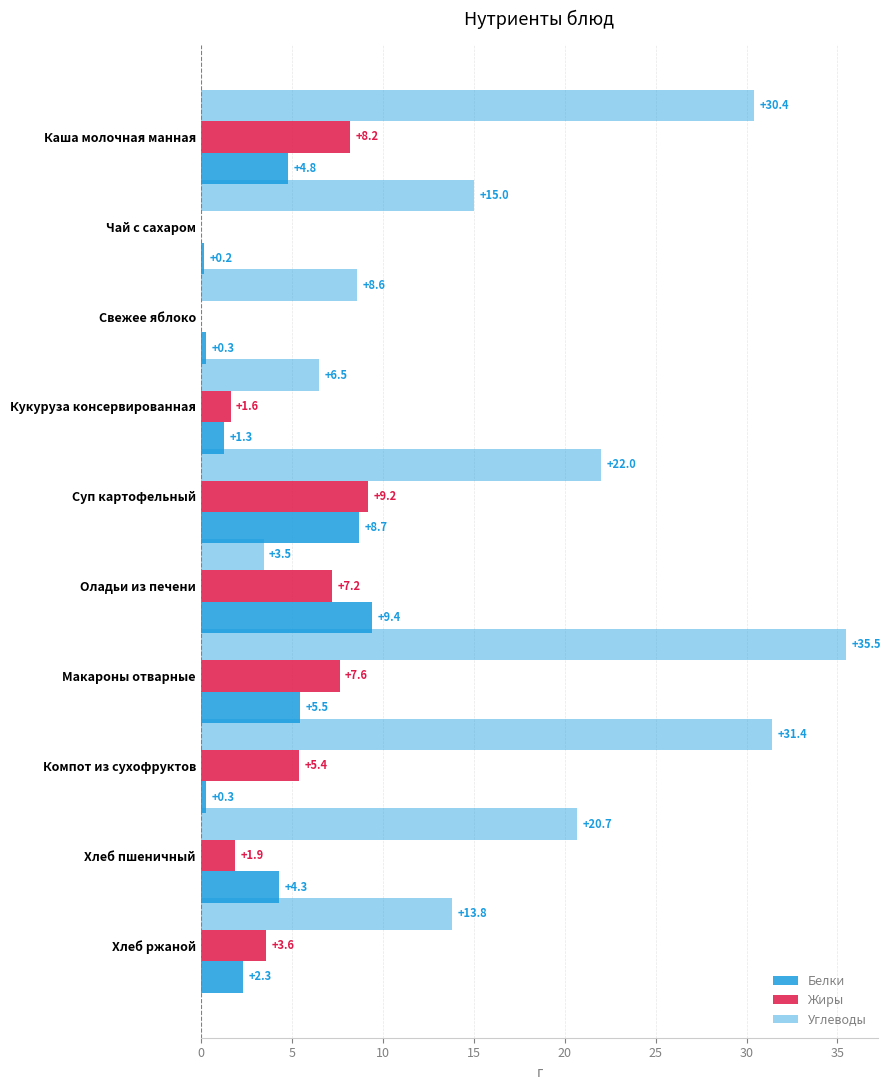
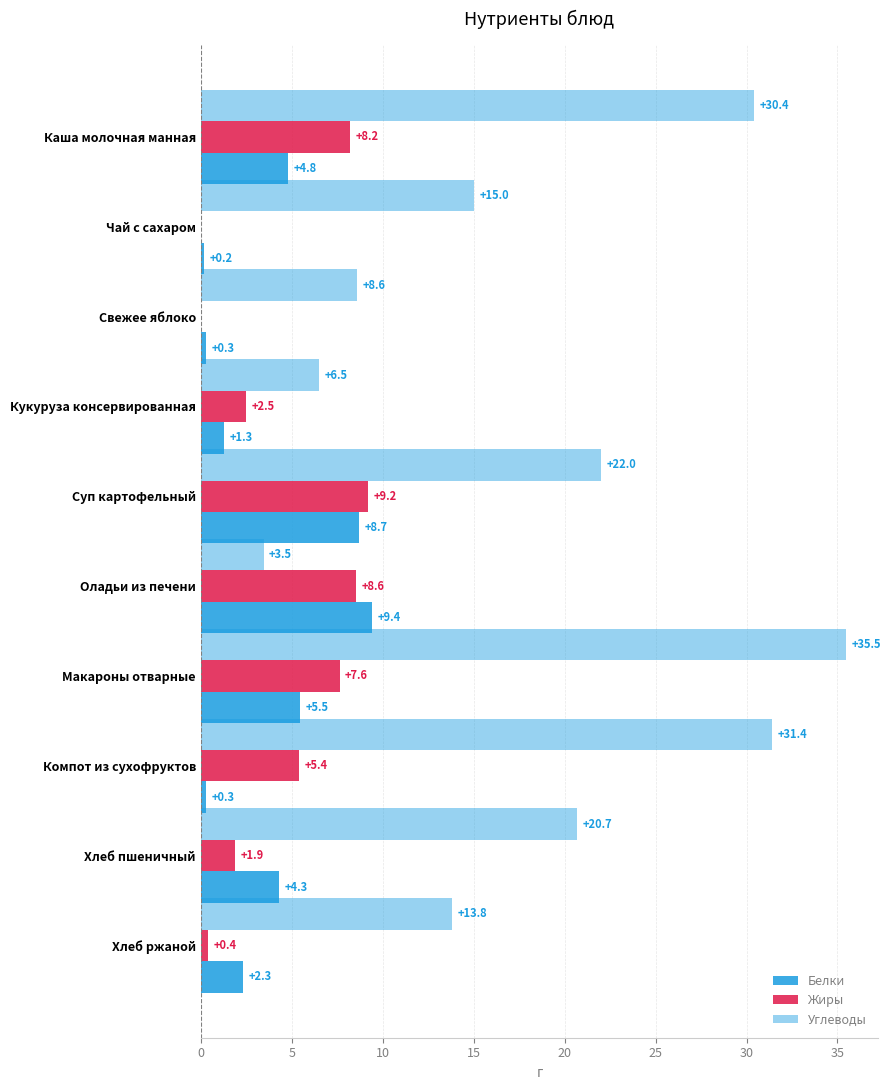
Жиры, Кукуруза консервированная: +1.6 -> +2.5
Жиры, Оладьи из печени: +7.2 -> +8.6
Жиры, Хлеб ржаной: +3.6 -> +0.4
